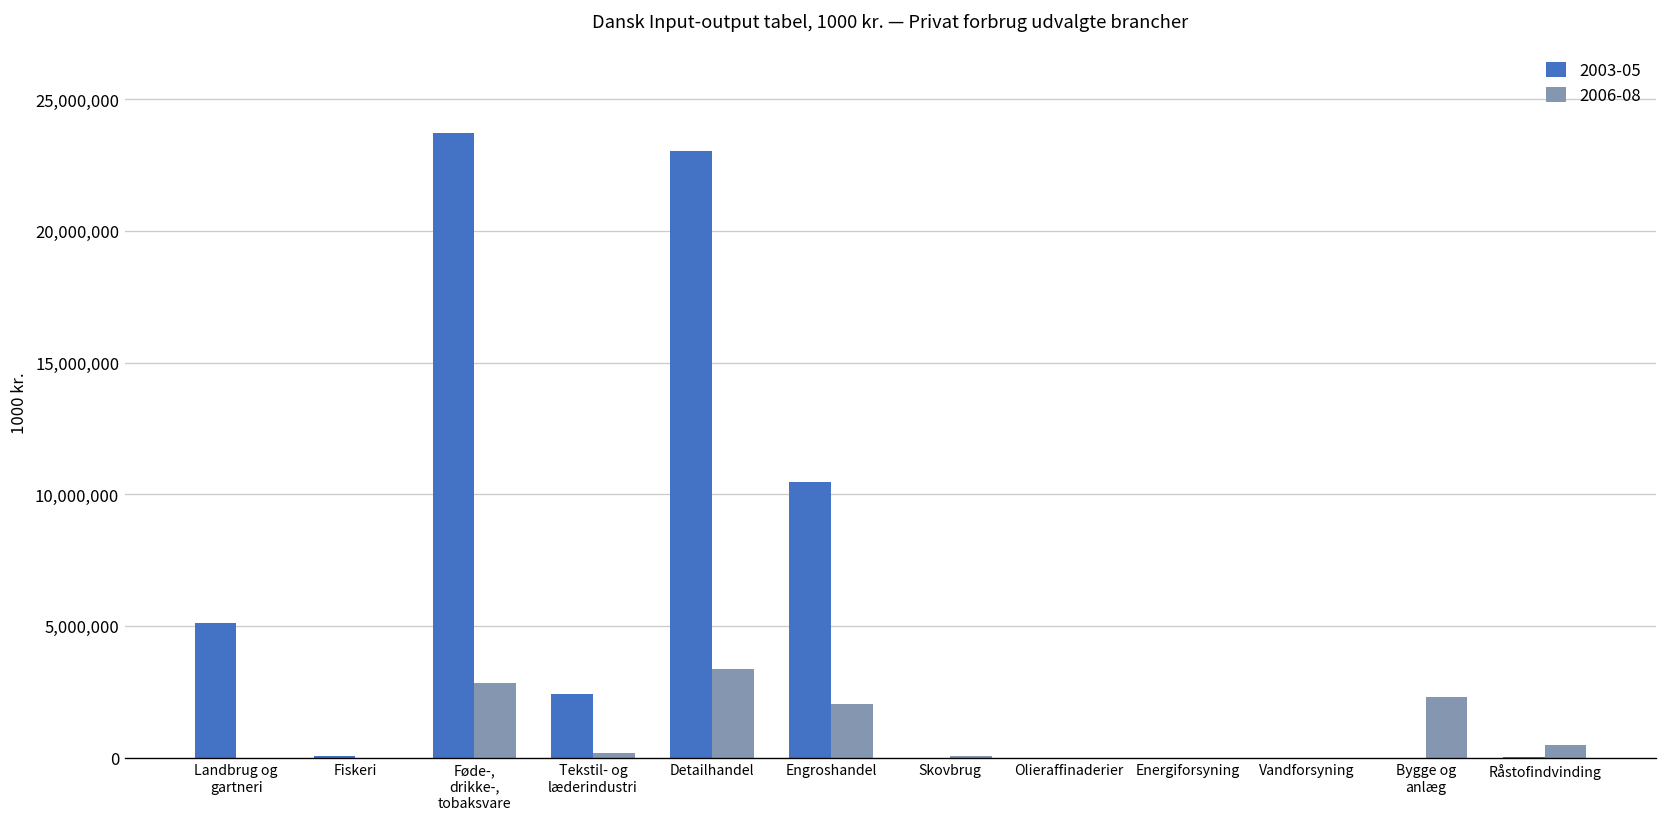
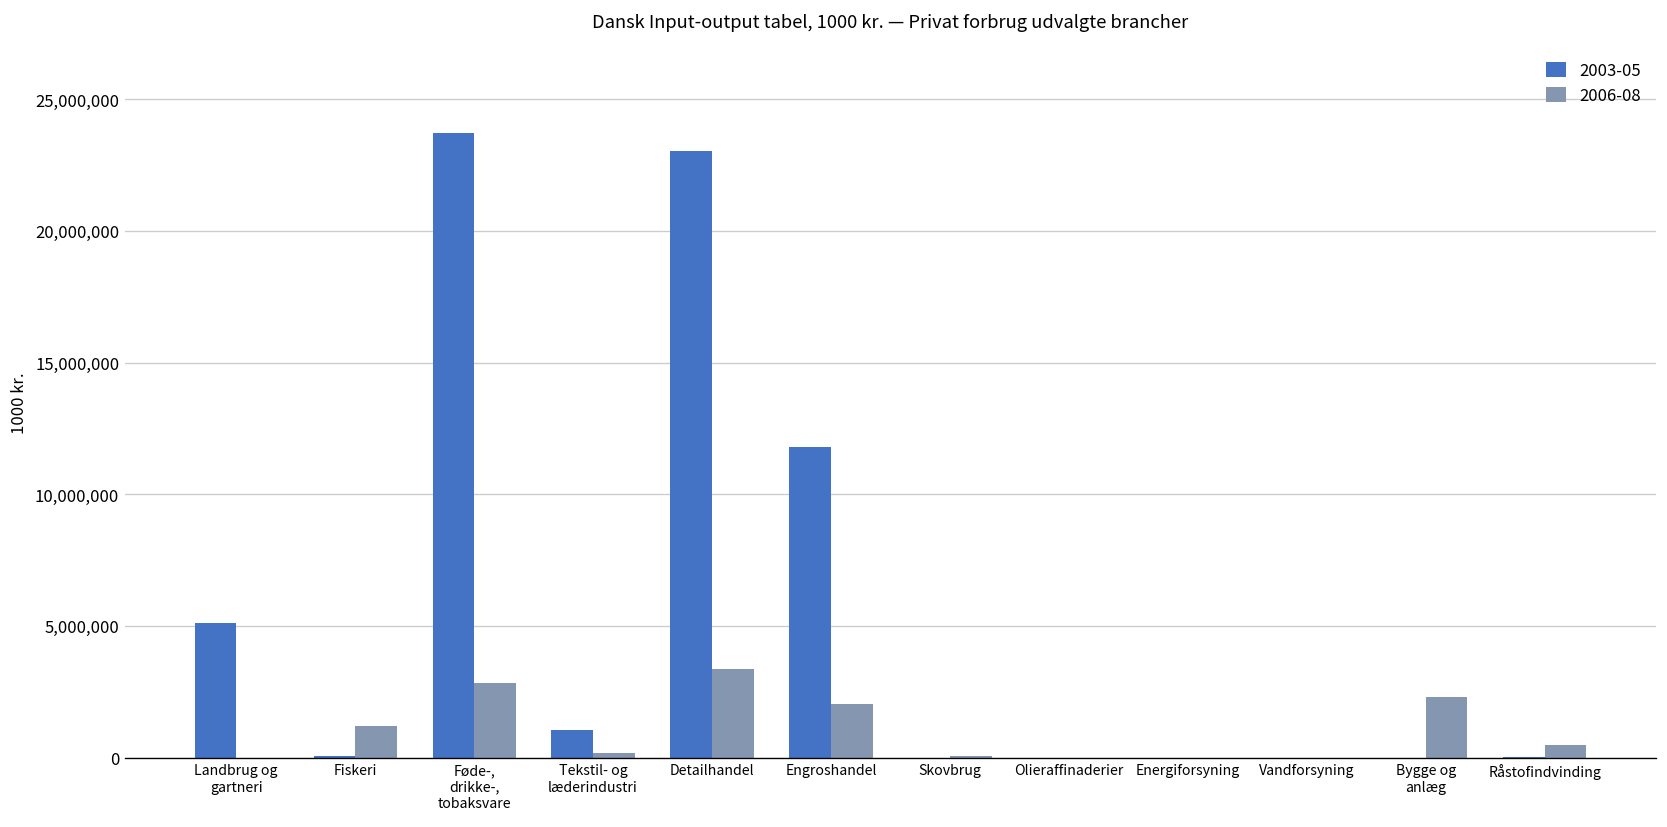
2006-08, Fiskeri: 0 -> 1,200,000
2003-05, Tekstil- og læderindustri: 2,400,000 -> 1,100,000
2003-05, Engroshandel: 10,500,000 -> 11,800,000
